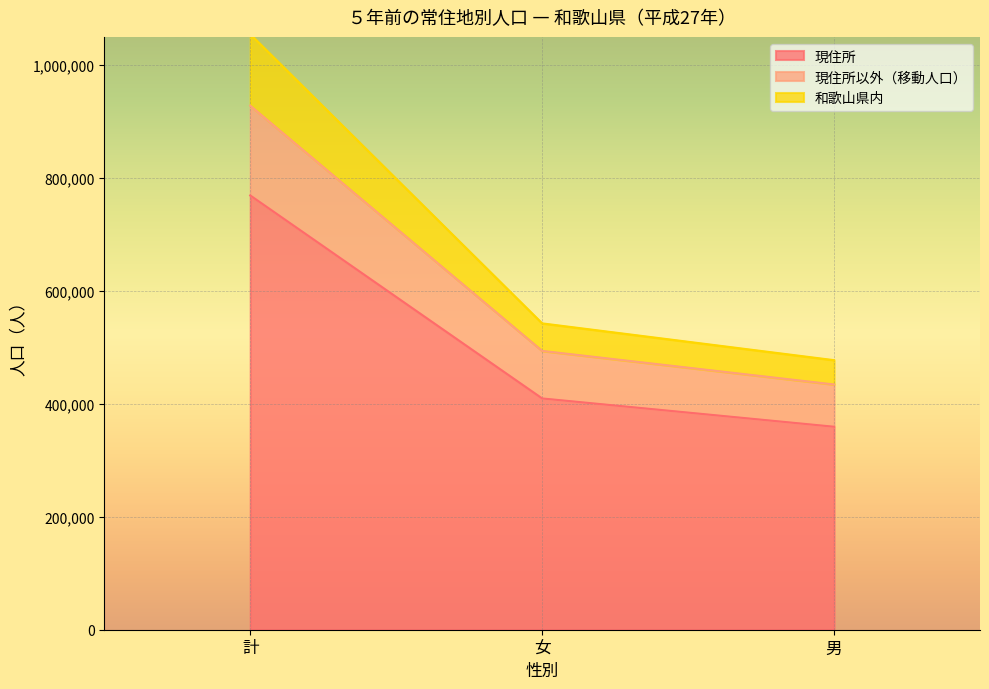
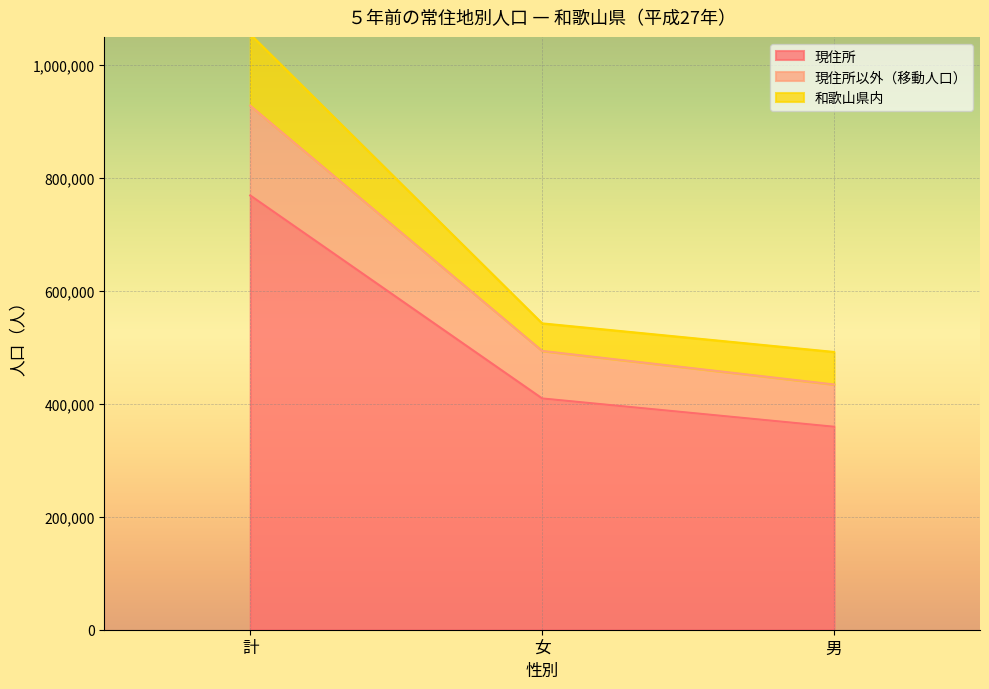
和歌山県内, 男: 40,000 -> 60,000
